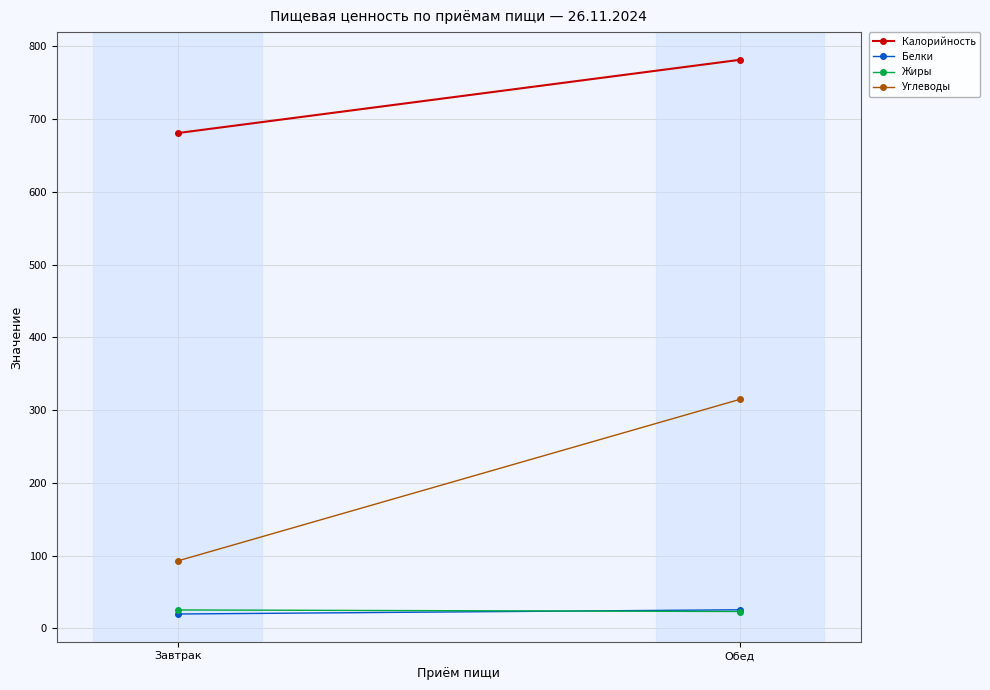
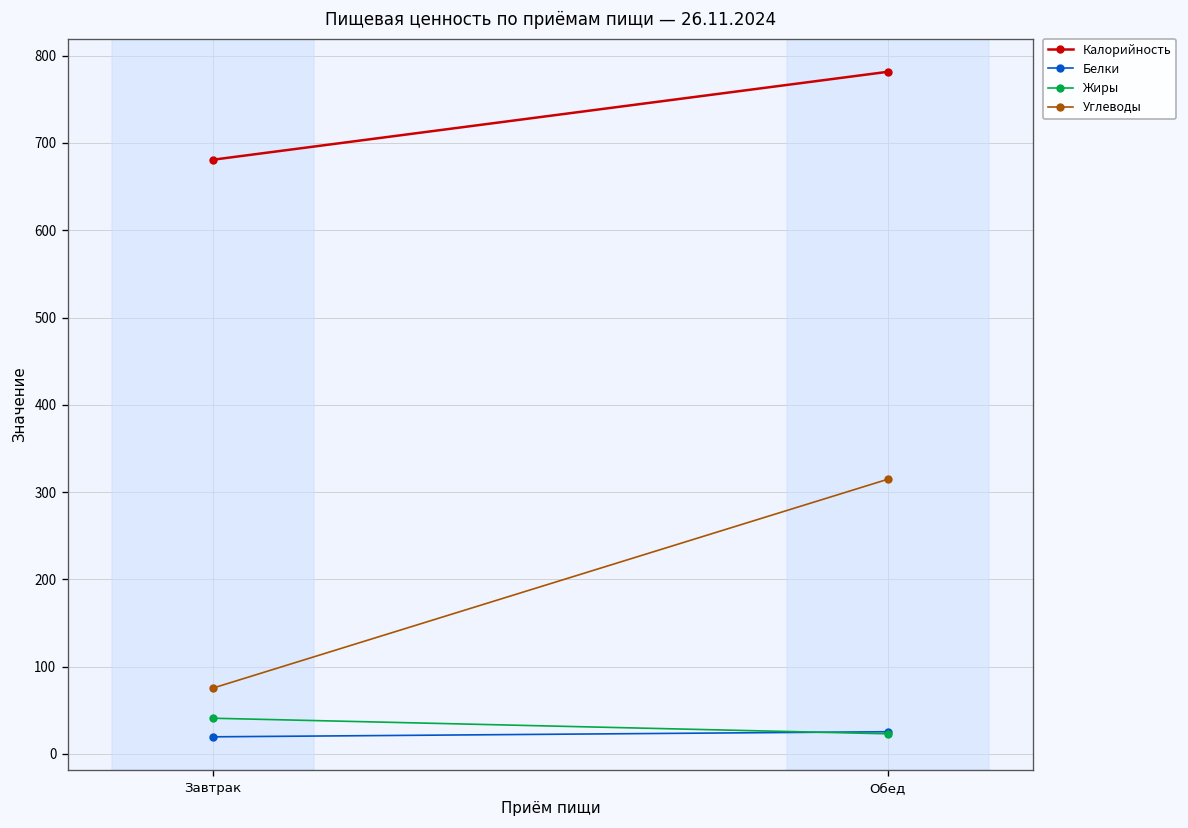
Жиры, Завтрак: 30 -> 40
Углеводы, Завтрак: 90 -> 80
